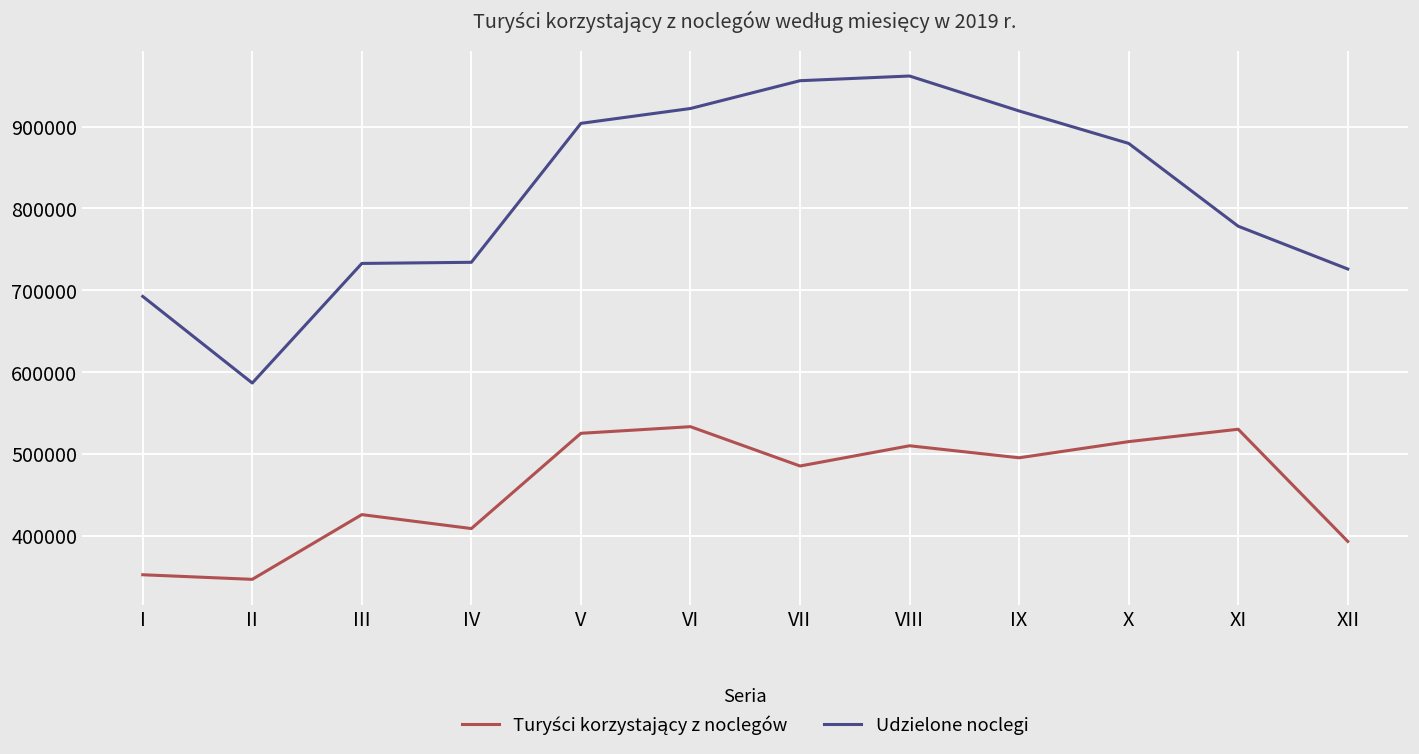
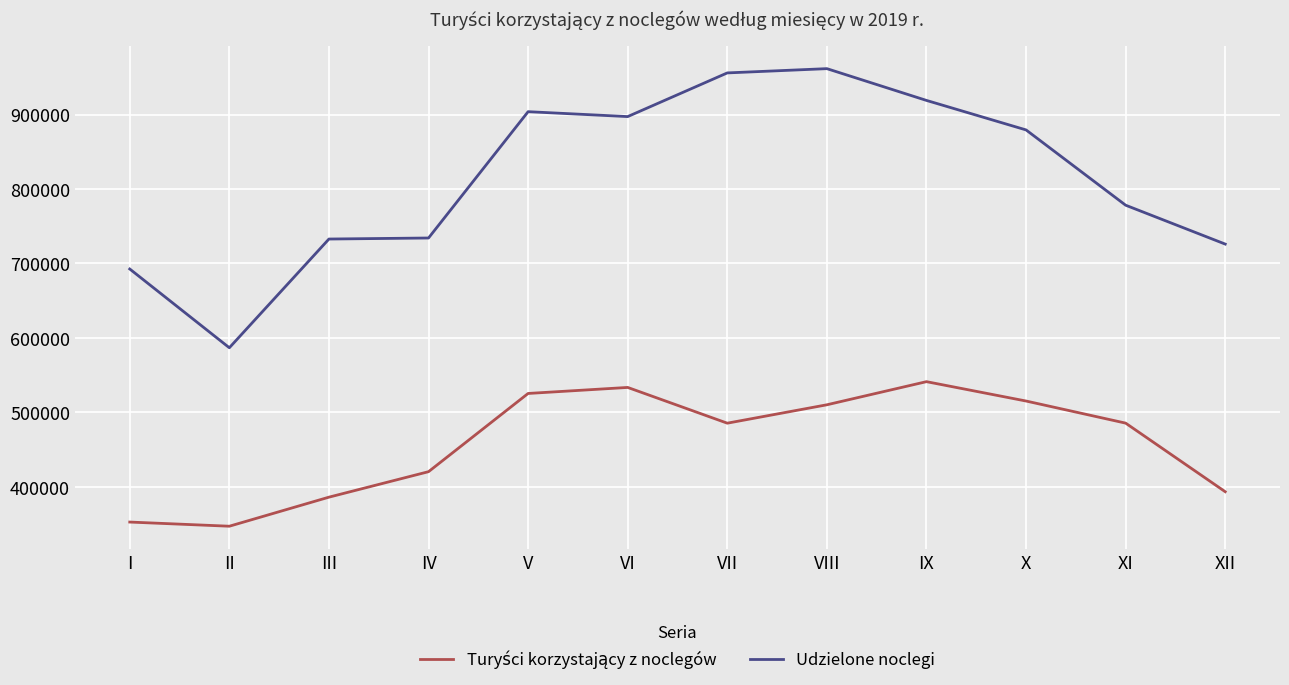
Turyści korzystający z noclegów, III: 430000 -> 390000
Turyści korzystający z noclegów, IV: 410000 -> 420000
Udzielone noclegi, VI: 920000 -> 900000
Turyści korzystający z noclegów, IX: 500000 -> 540000
Turyści korzystający z noclegów, XI: 530000 -> 490000
